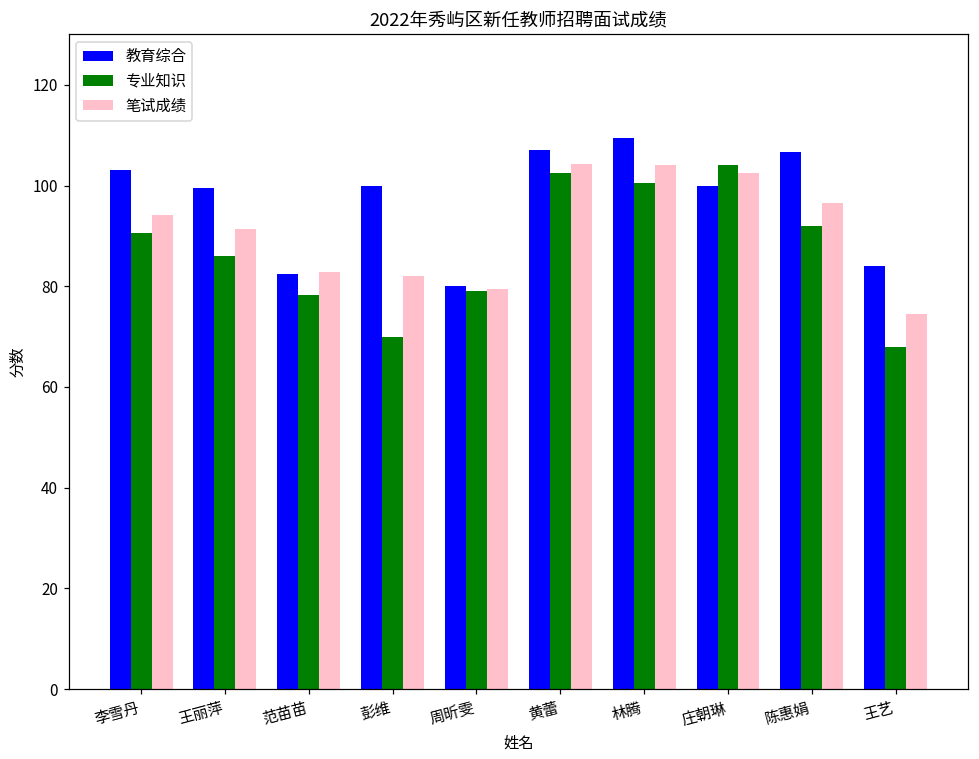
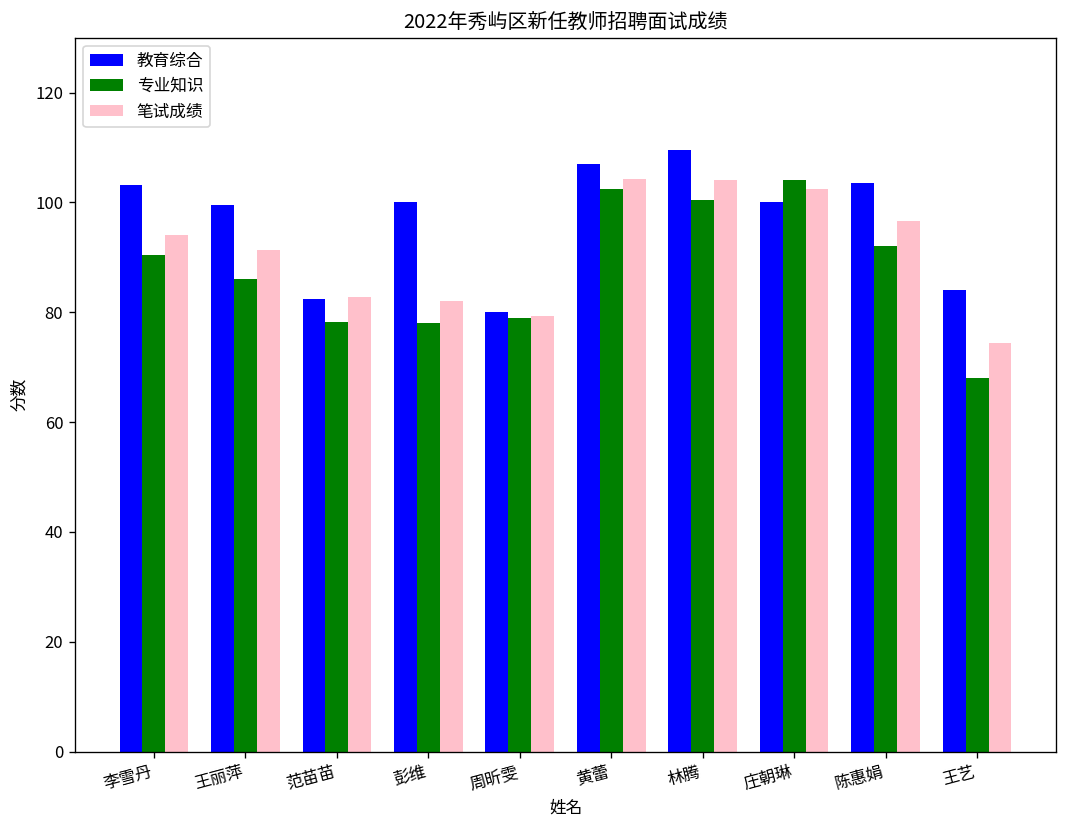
专业知识, 彭维: 70 -> 78
教育综合, 陈惠娟: 107 -> 104
